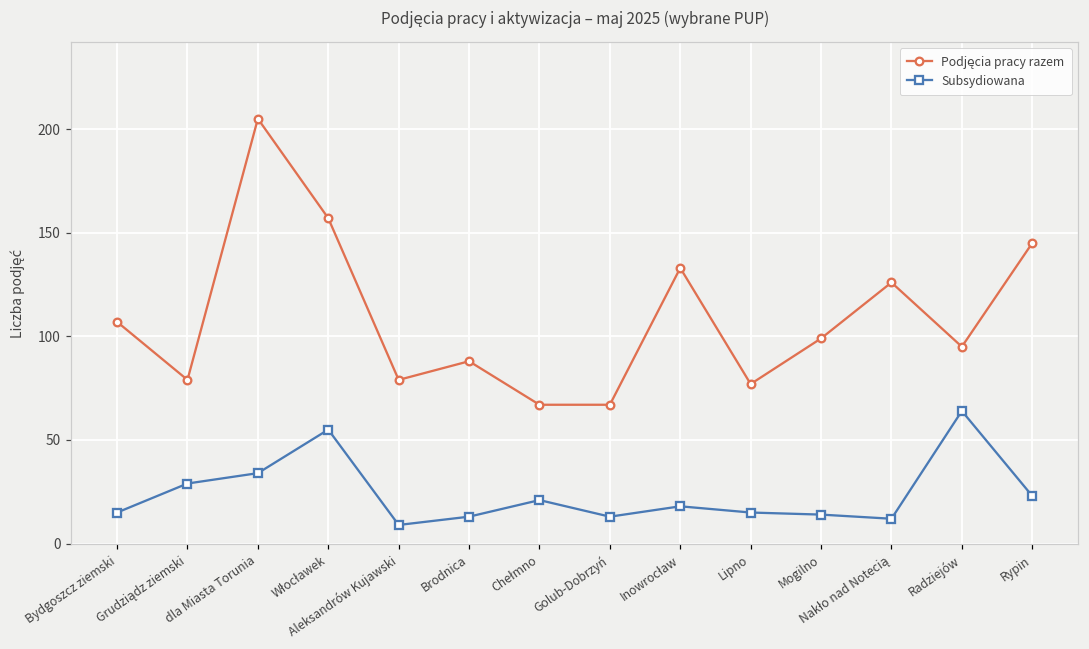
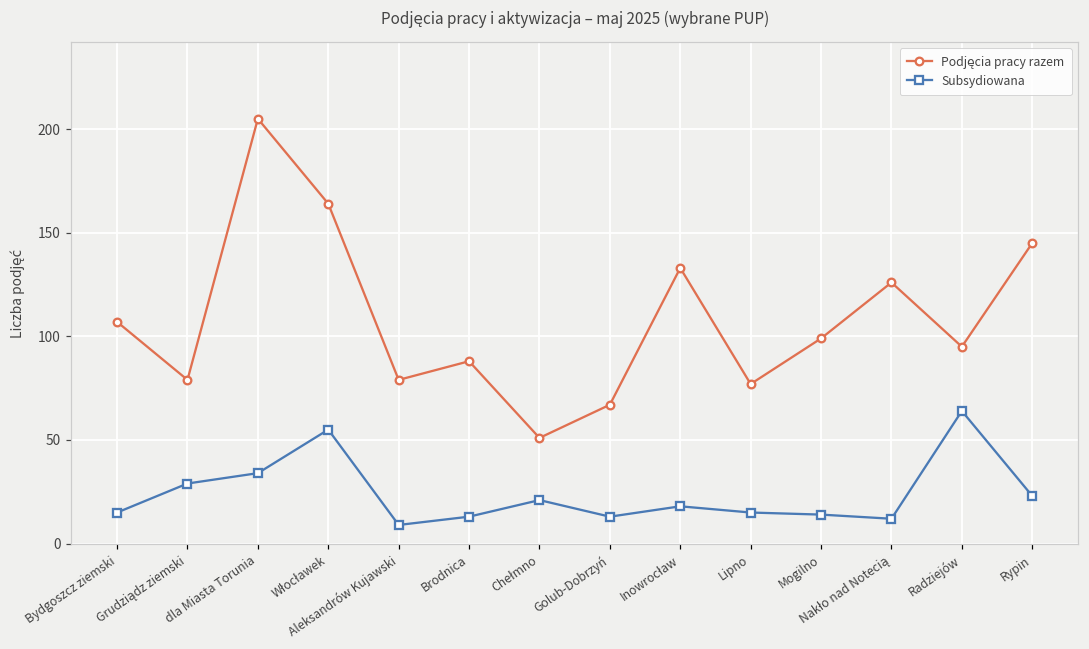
Podjęcia pracy razem, Włocławek: 157 -> 164
Podjęcia pracy razem, Chełmno: 67 -> 51
